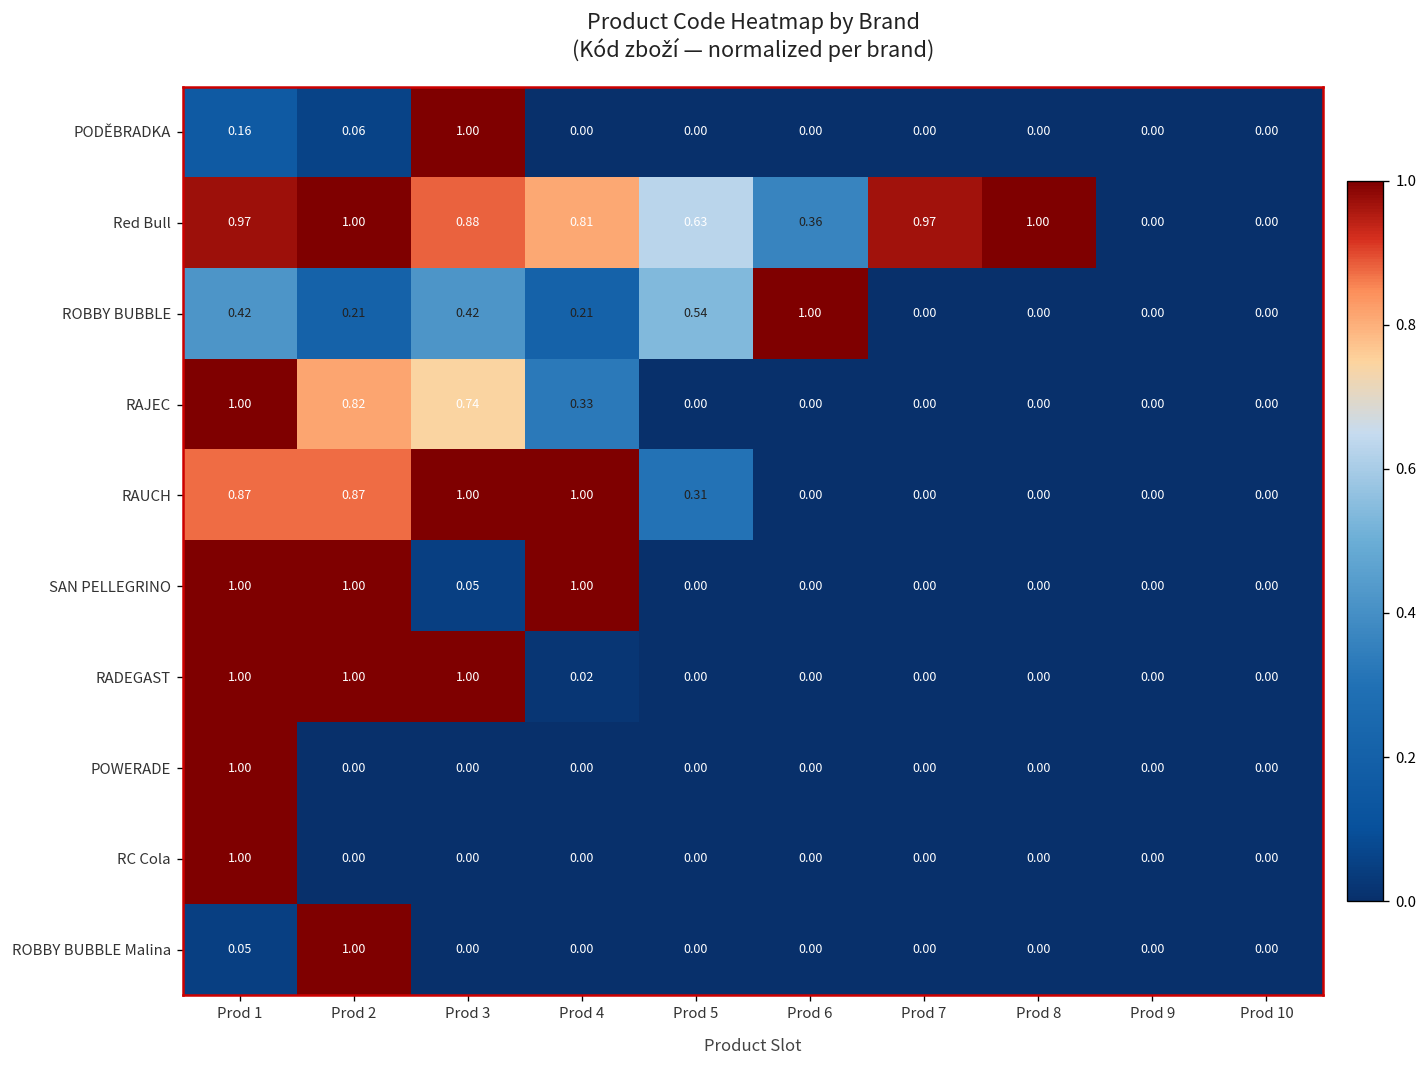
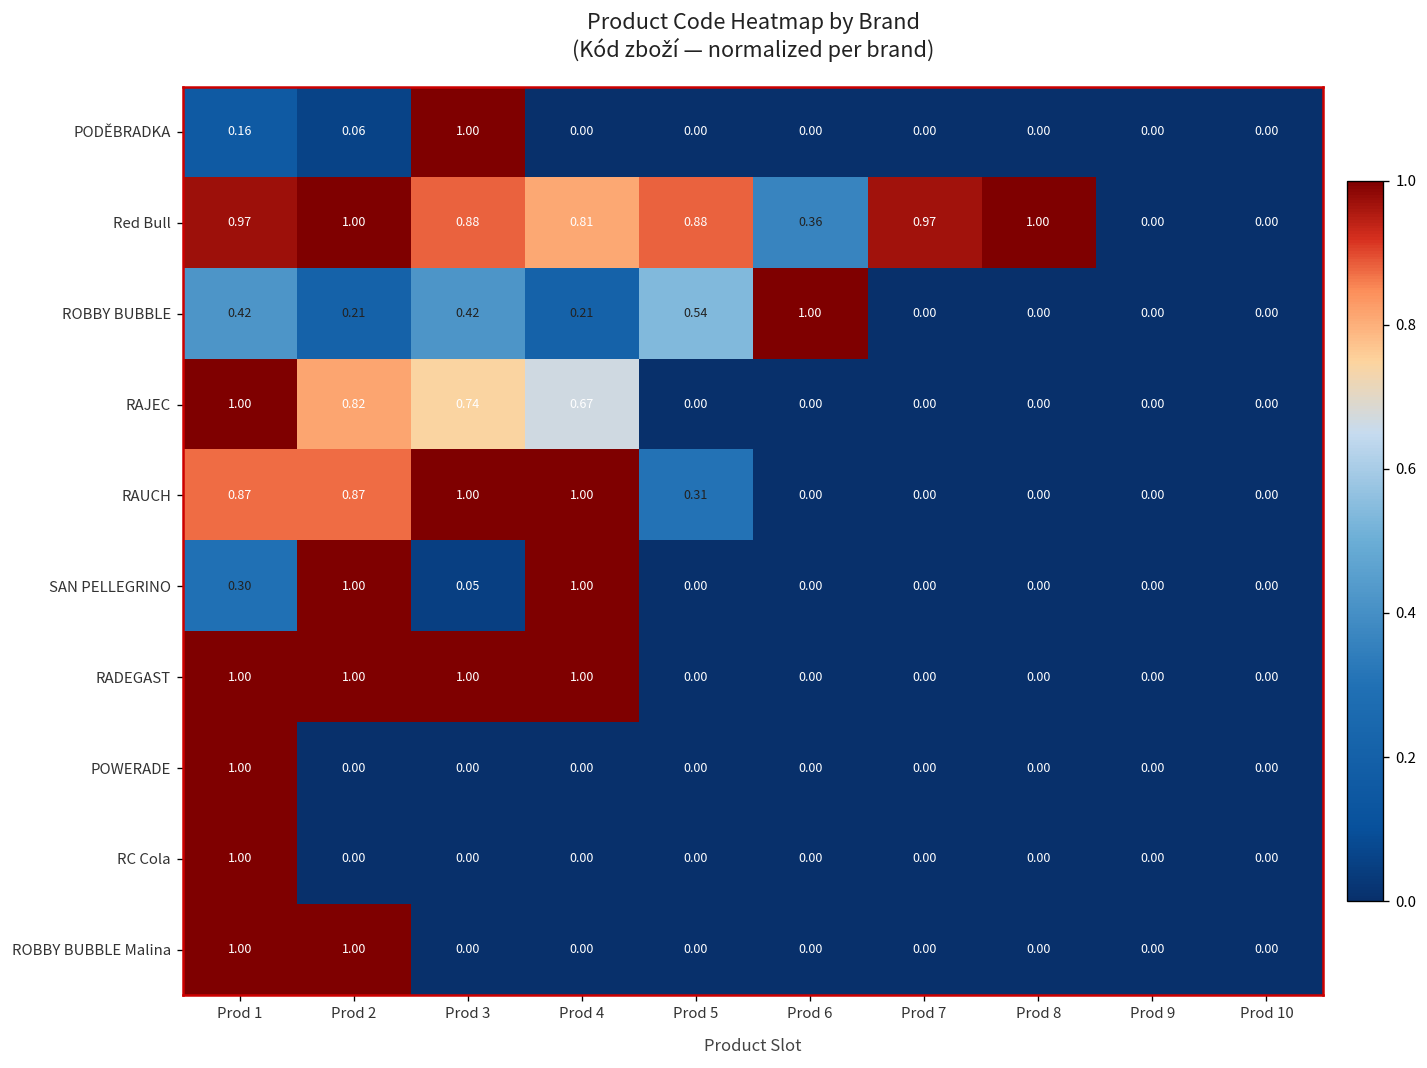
Red Bull, Prod 5: 0.63 -> 0.88
RAJEC, Prod 4: 0.33 -> 0.67
SAN PELLEGRINO, Prod 1: 1.00 -> 0.30
RADEGAST, Prod 4: 0.02 -> 1.00
ROBBY BUBBLE Malina, Prod 1: 0.05 -> 1.00
